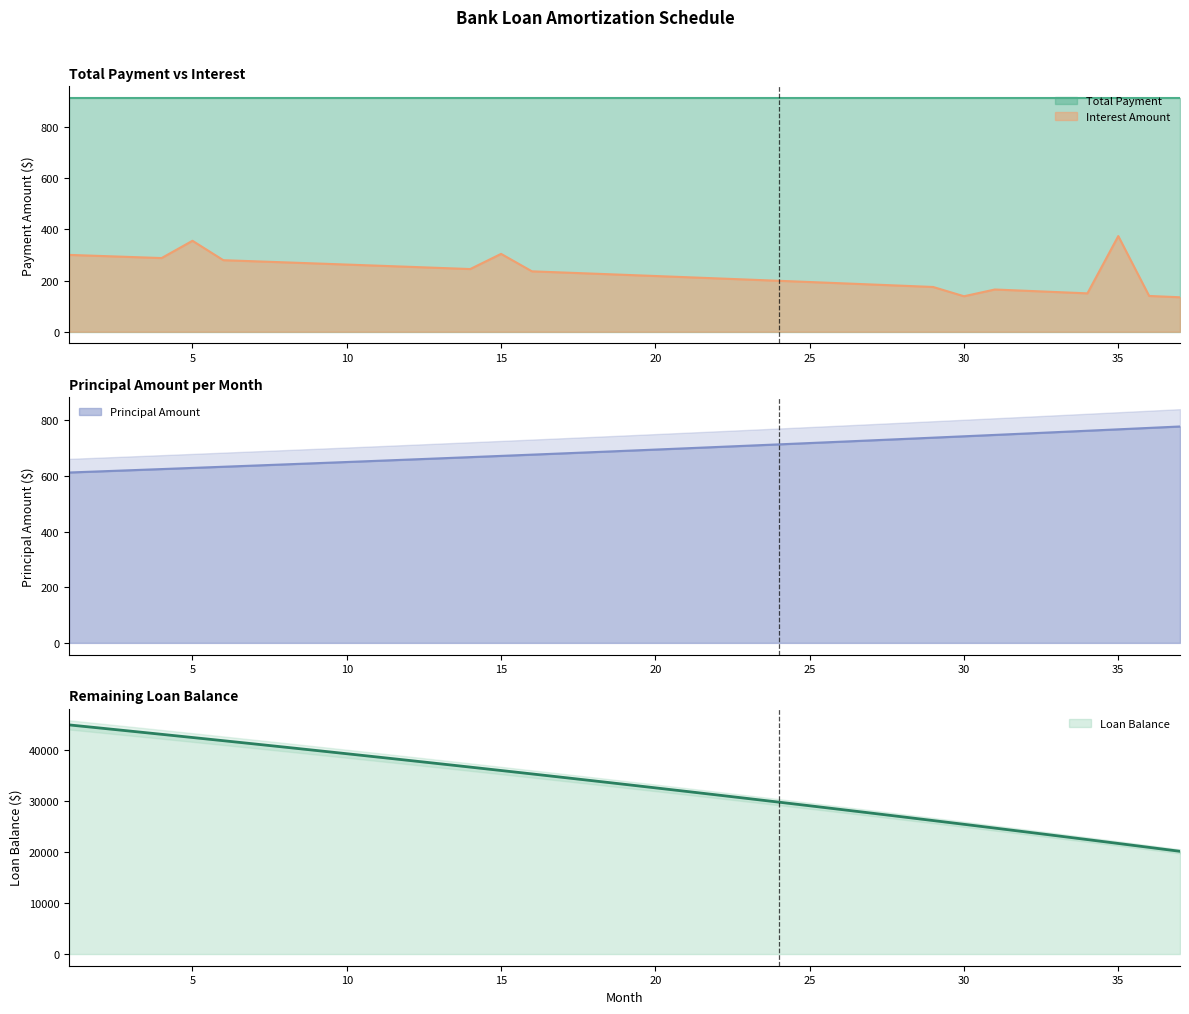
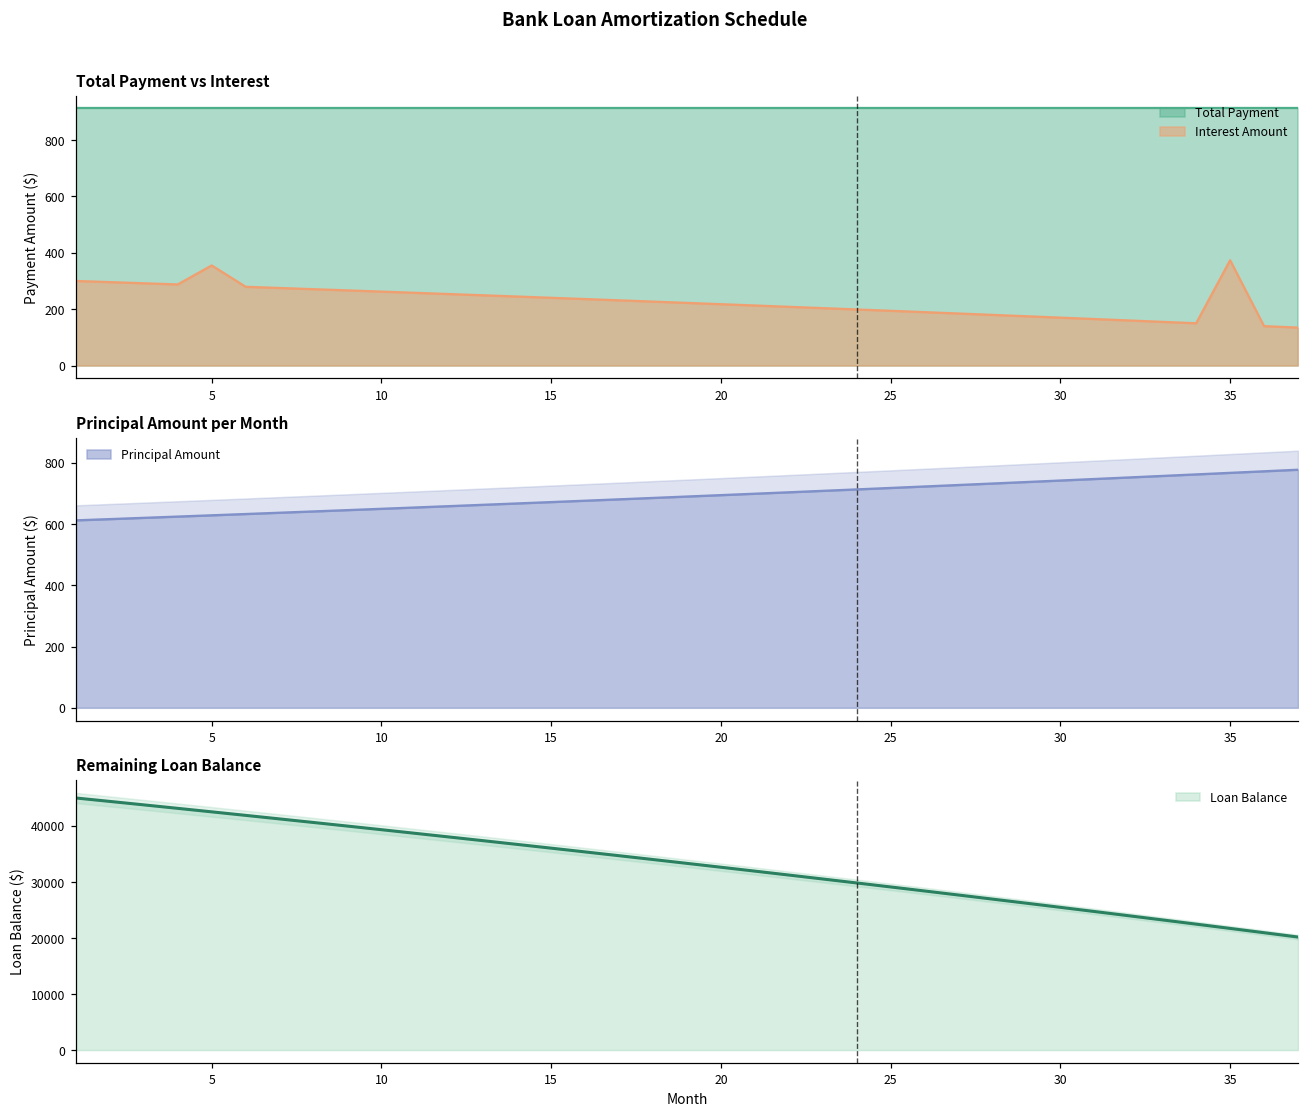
Total Payment vs Interest, Interest Amount, 15: 300 -> 240
Total Payment vs Interest, Interest Amount, 30: 140 -> 170
